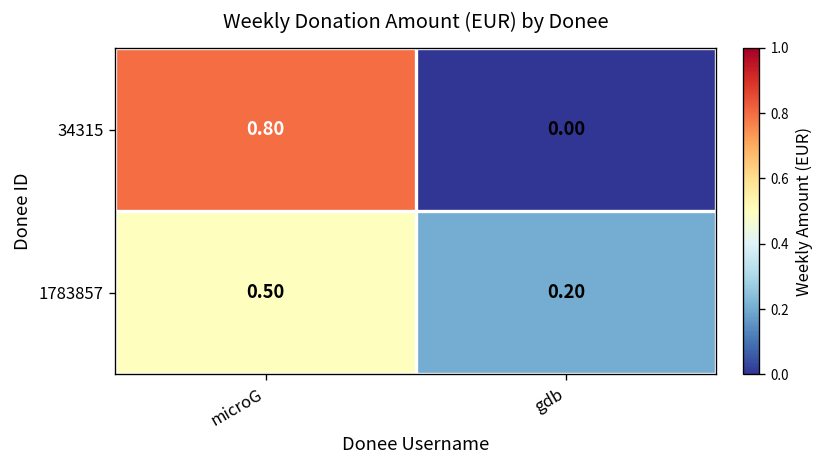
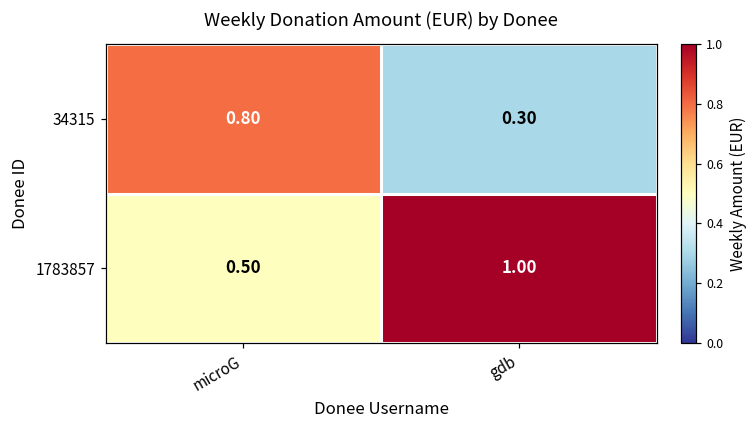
34315, gdb: 0.00 -> 0.30
1783857, gdb: 0.20 -> 1.00
